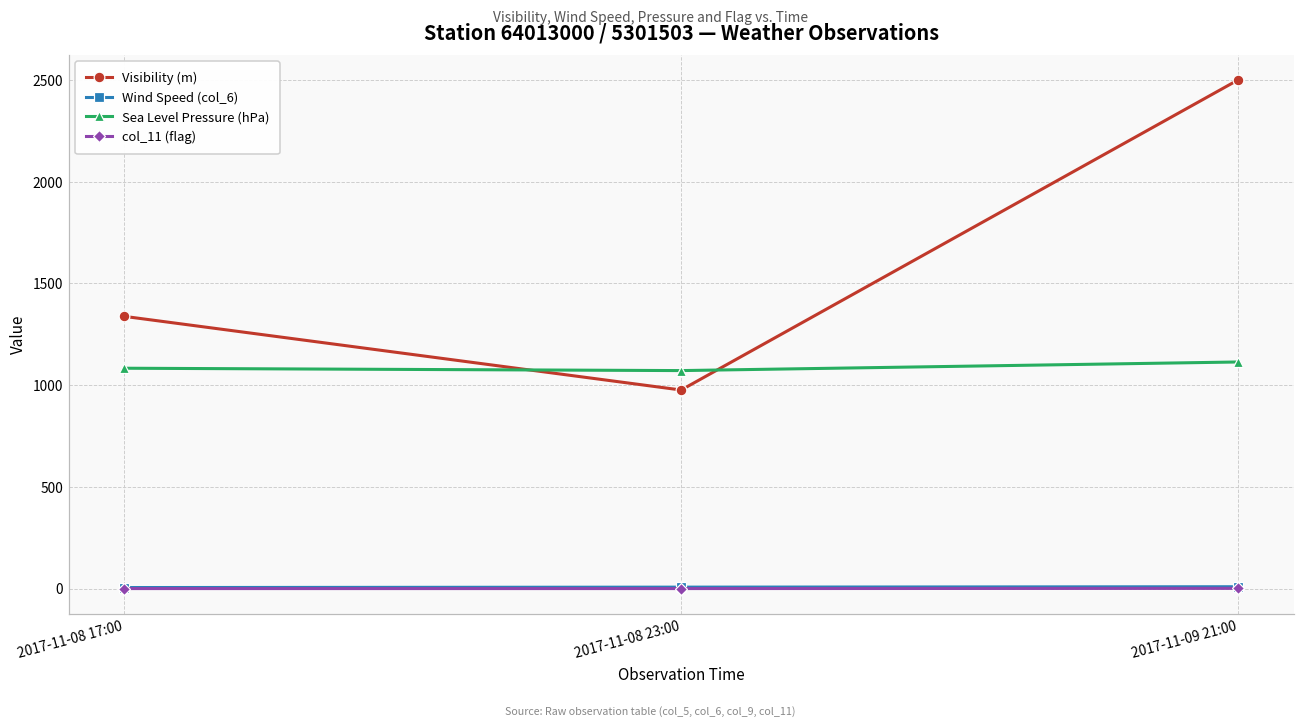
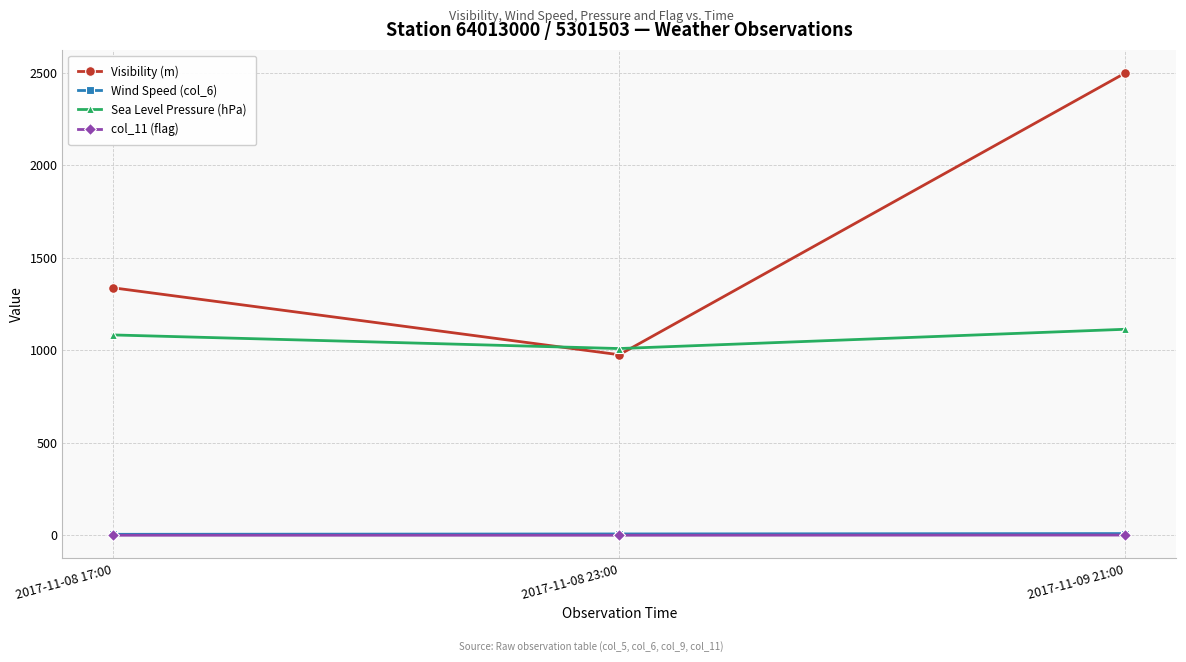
Sea Level Pressure (hPa), 2017-11-08 23:00: 1070 -> 1010
